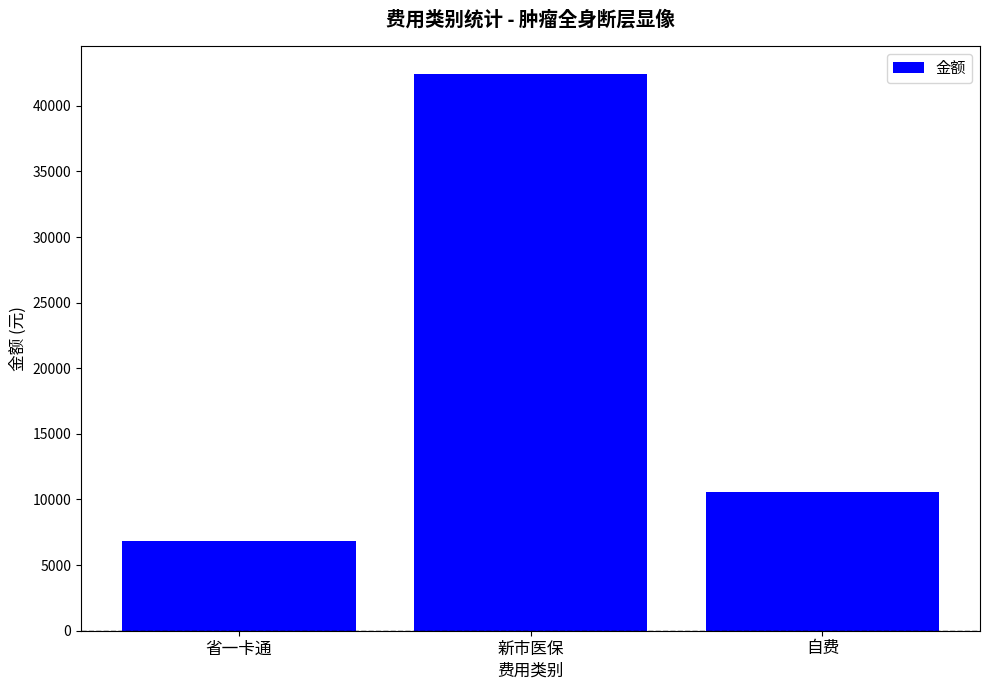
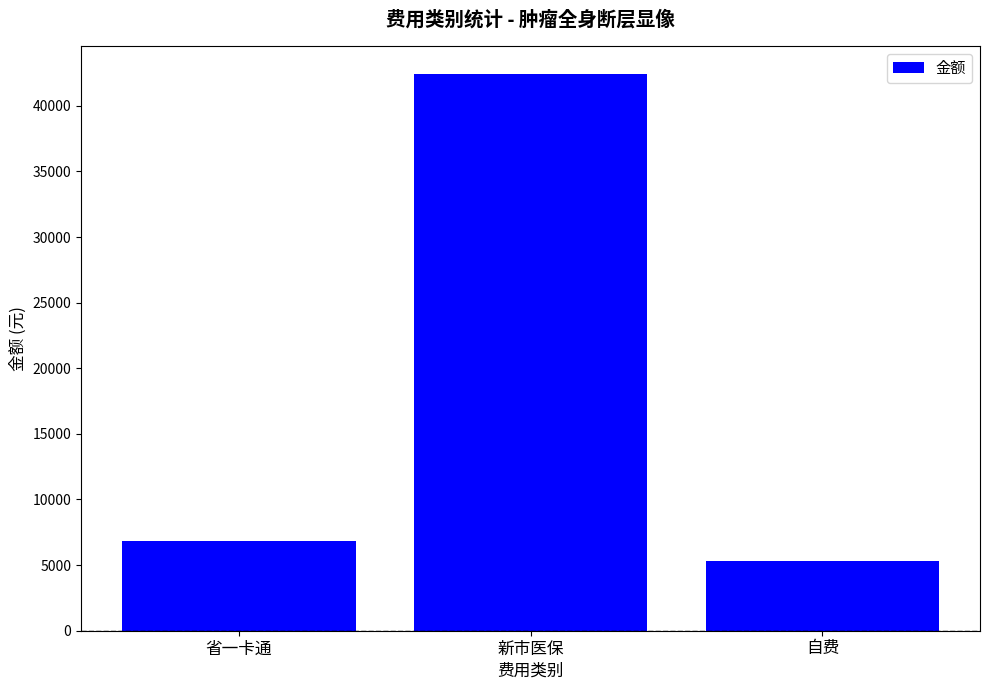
自费: 10600 -> 5300
